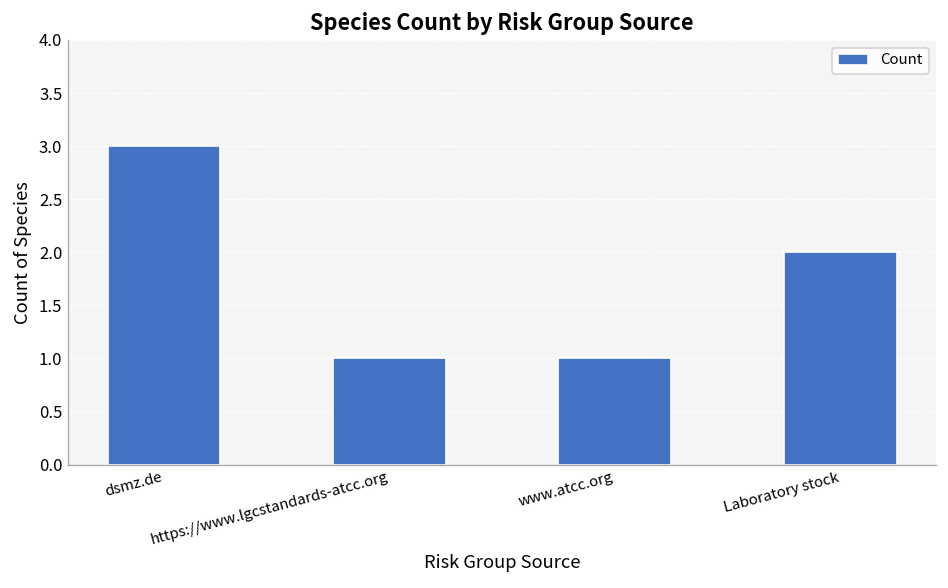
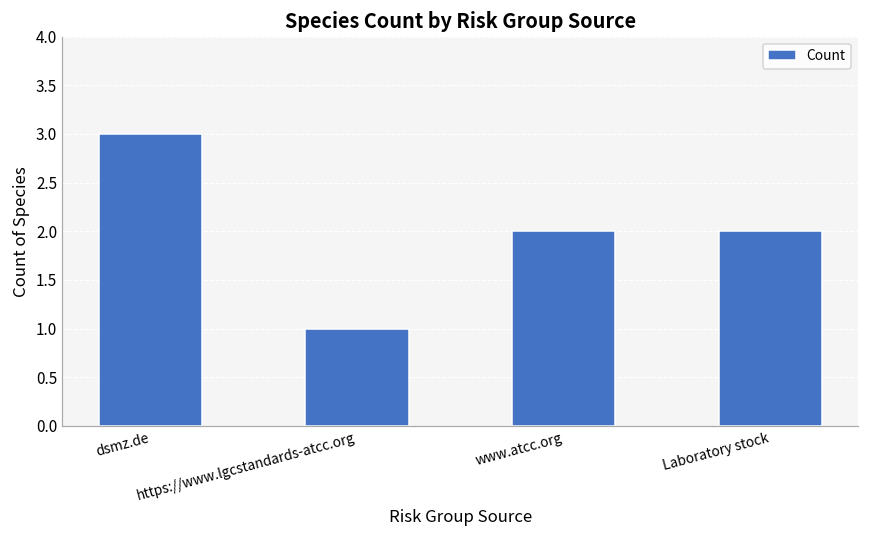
www.atcc.org: 1 -> 2
